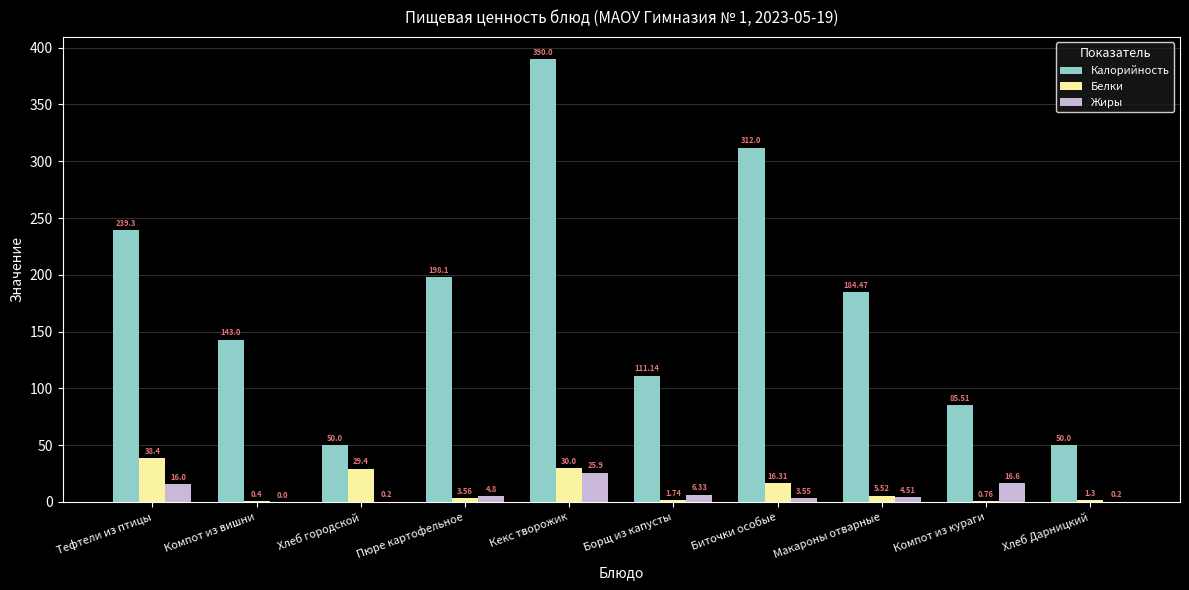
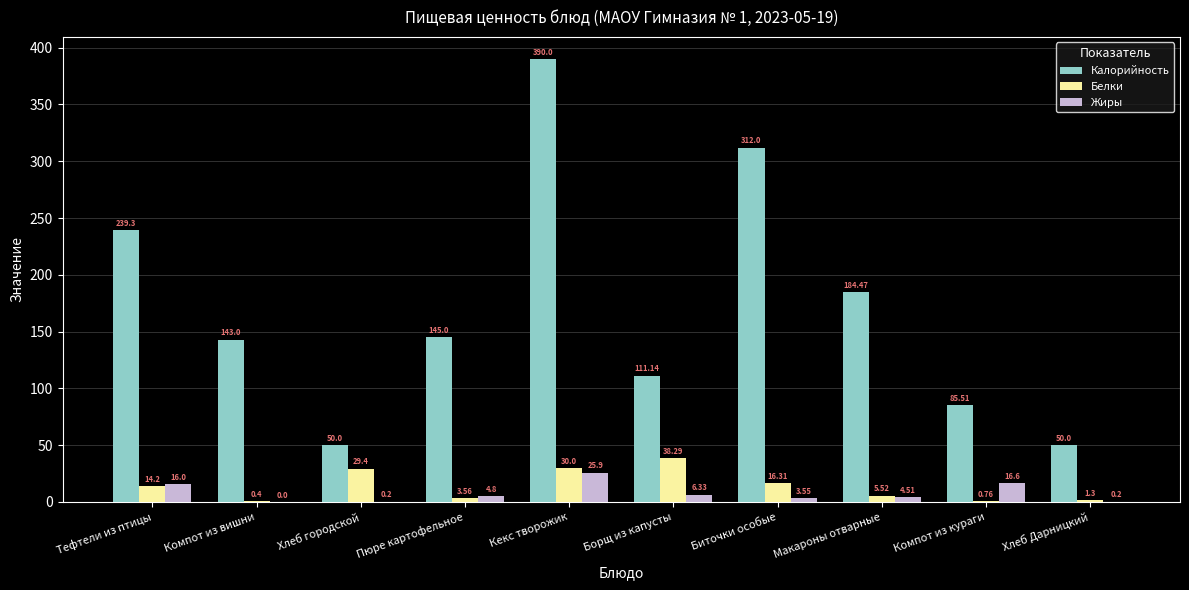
Белки, Тефтели из птицы: 38.4 -> 14.2
Калорийность, Пюре картофельное: 198.1 -> 145.0
Белки, Борщ из капусты: 1.74 -> 38.29
